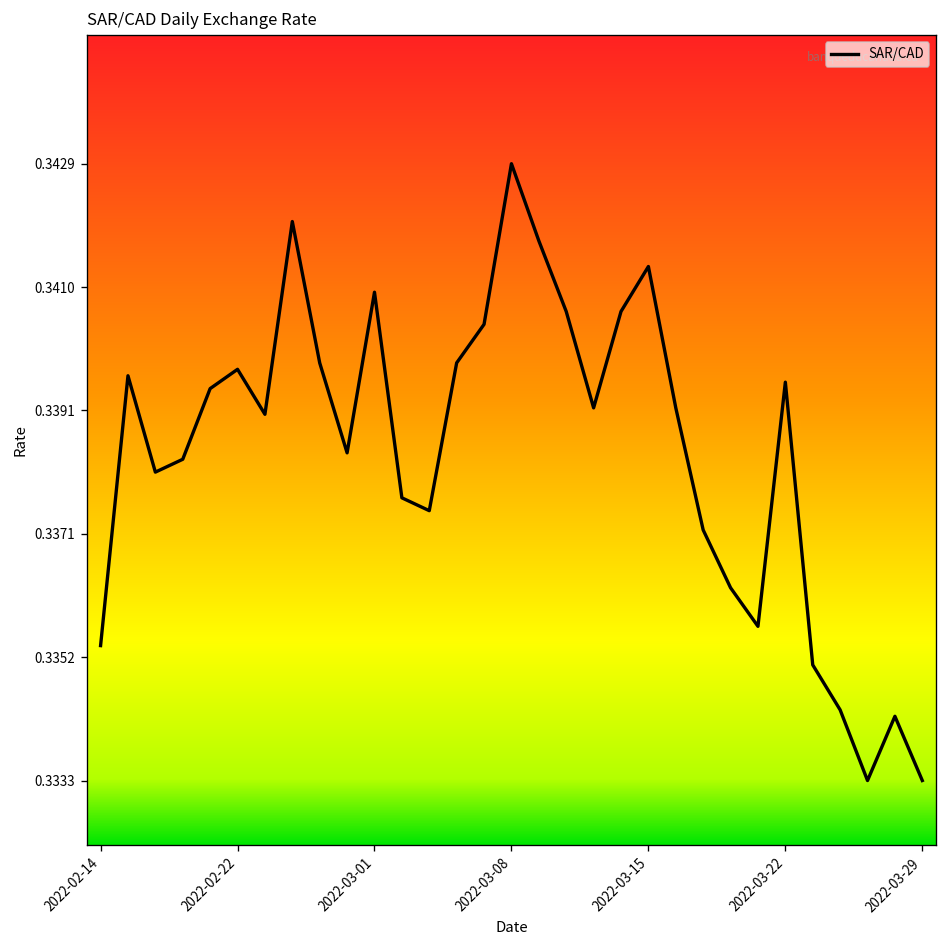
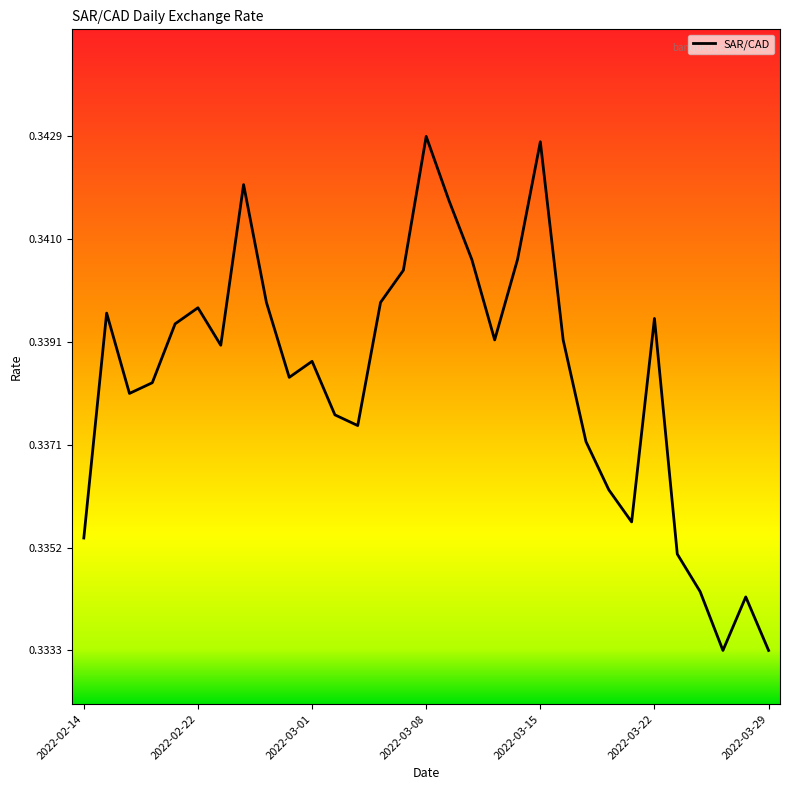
2022-03-01: 0.3409 -> 0.3387
2022-03-15: 0.3413 -> 0.3428
